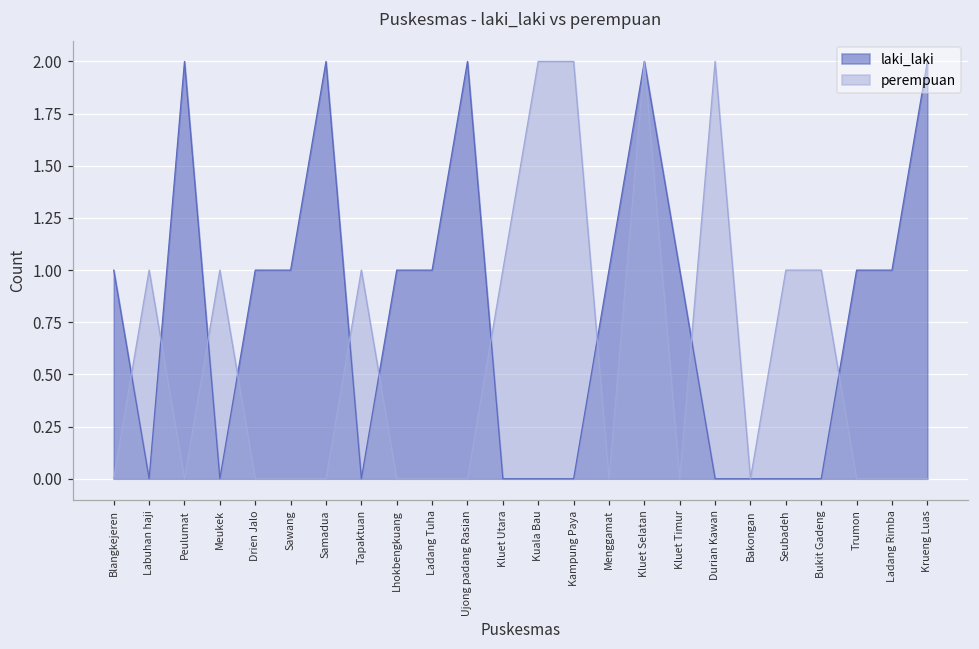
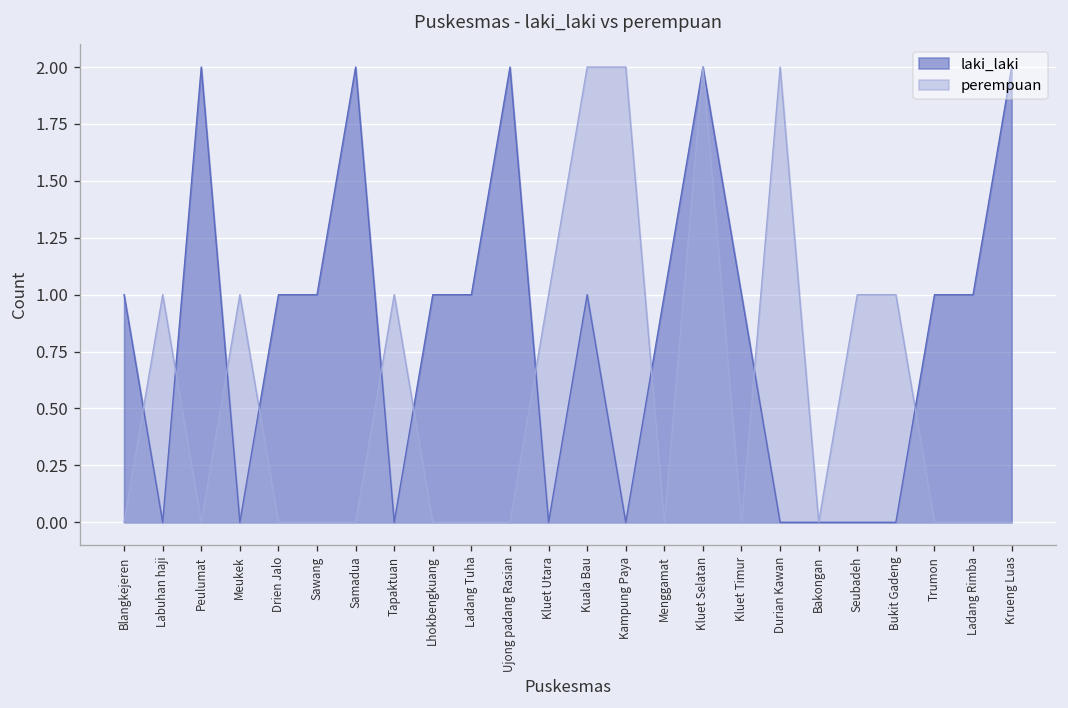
laki_laki, Kuala Bau: 0 -> 1
